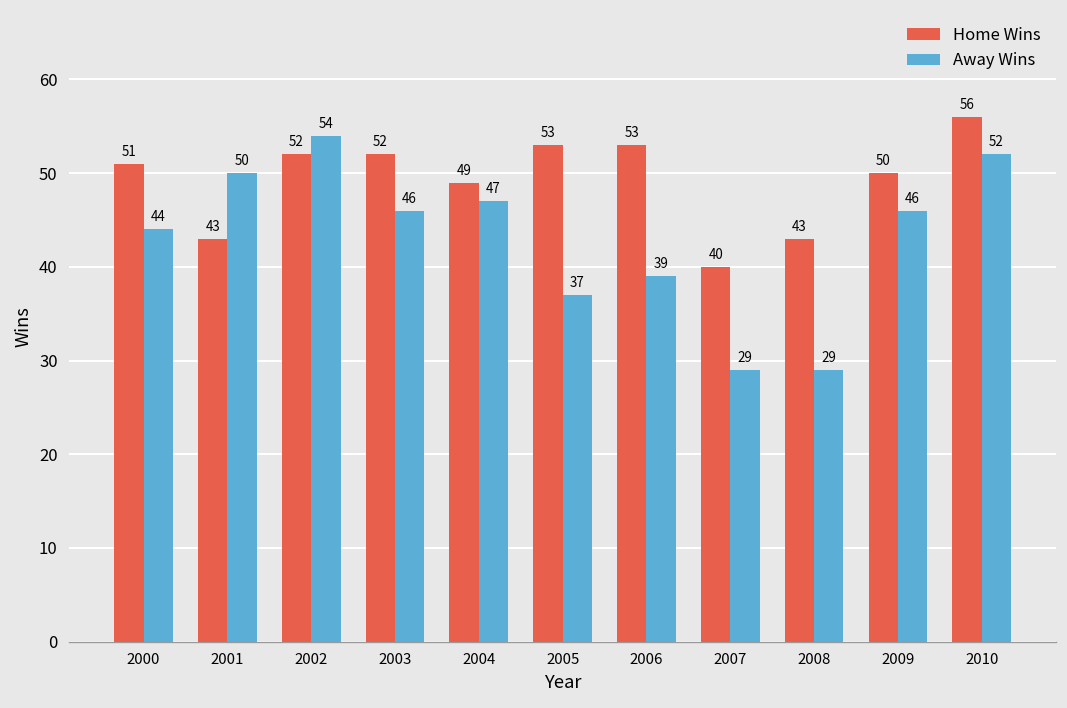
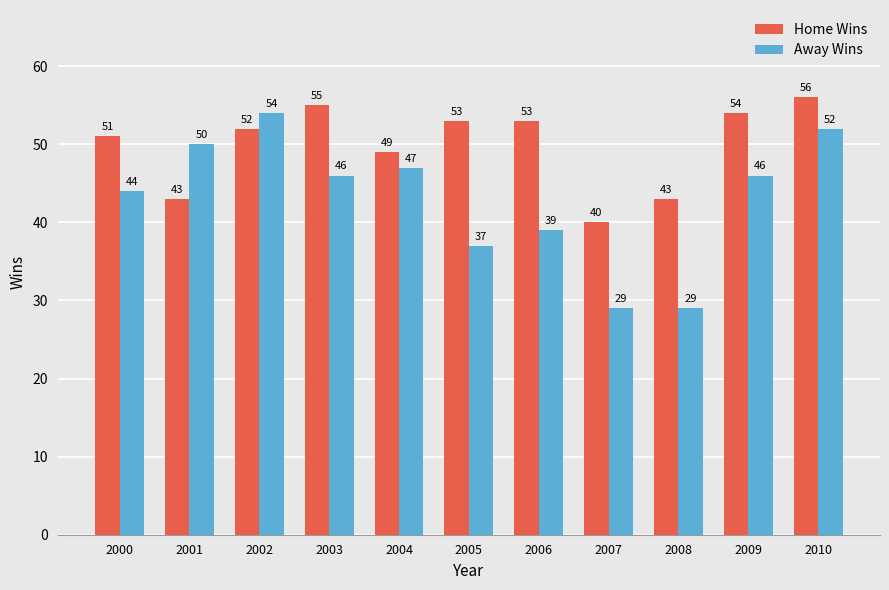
Home Wins, 2003: 52 -> 55
Home Wins, 2009: 50 -> 54
